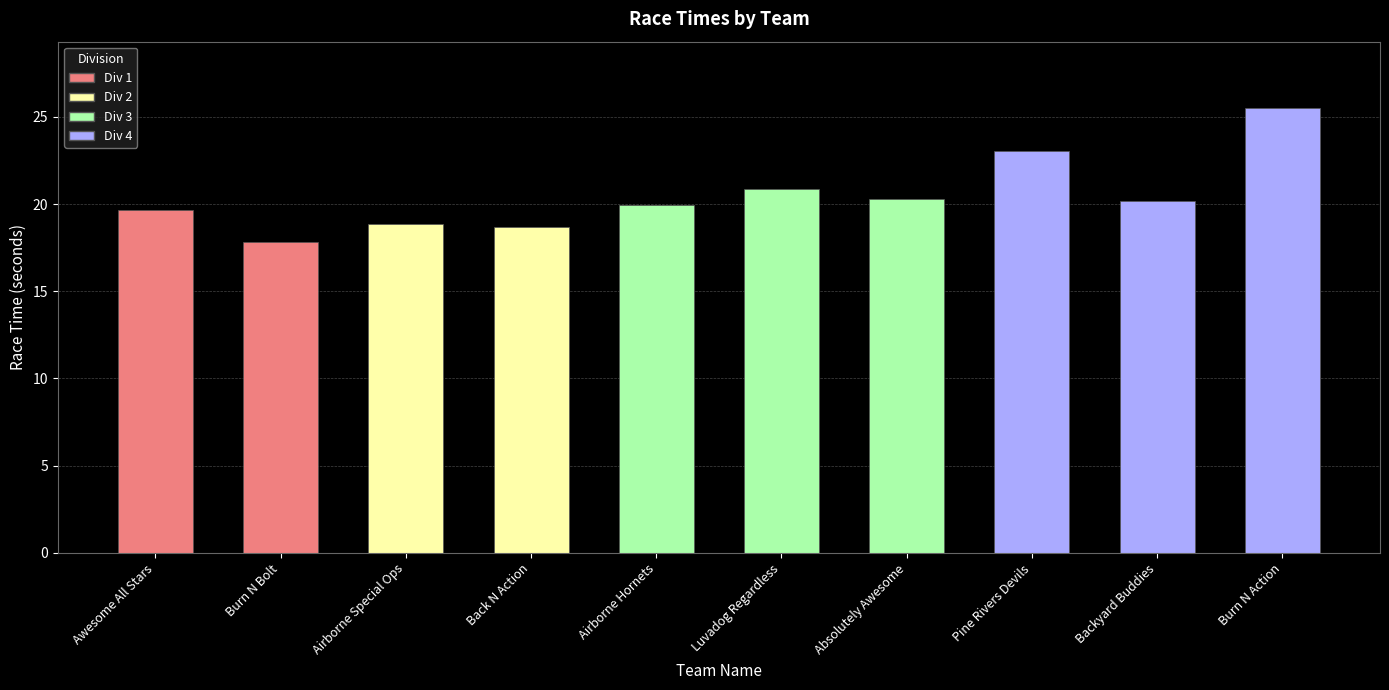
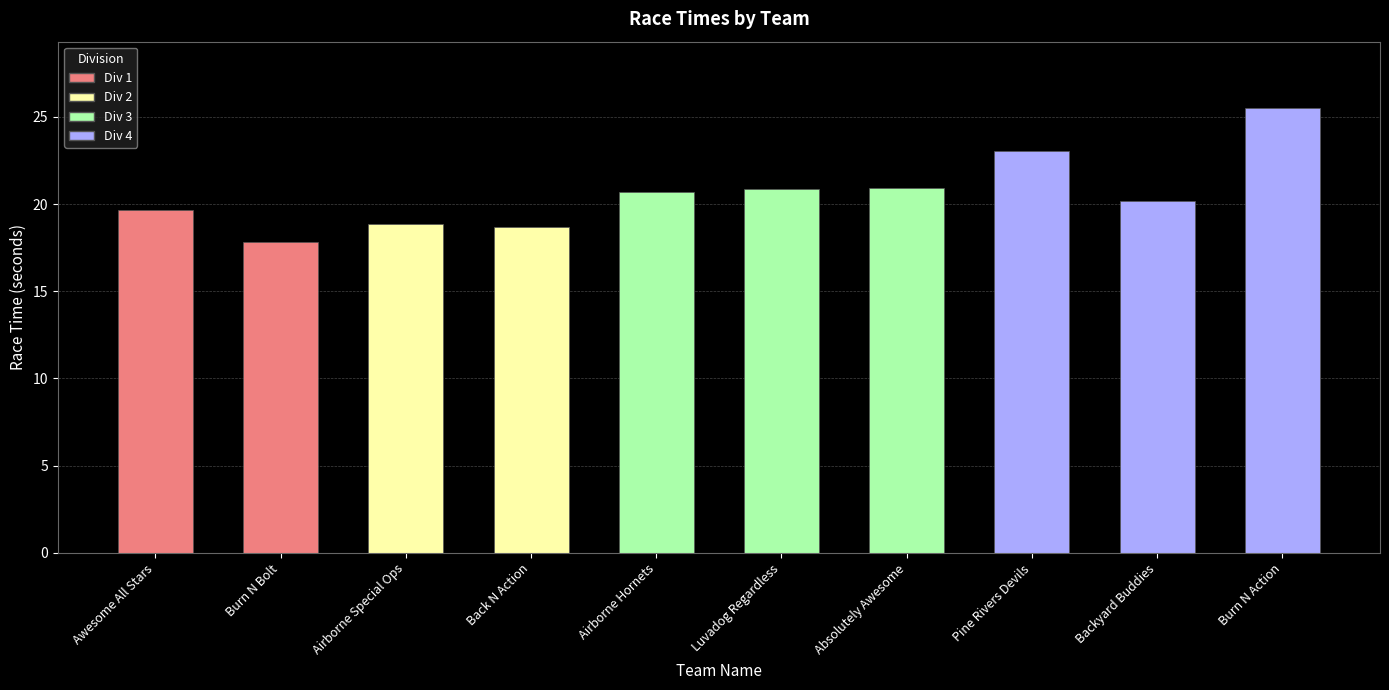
Airborne Hornets: 19.9 -> 20.7
Absolutely Awesome: 20.3 -> 20.9
